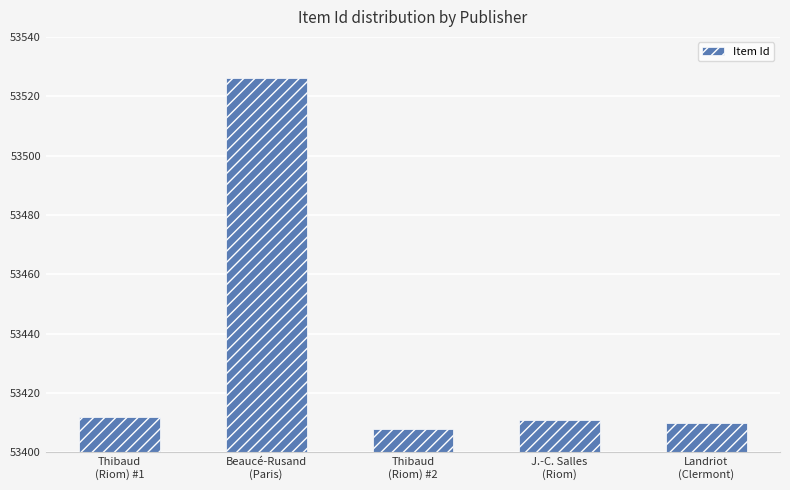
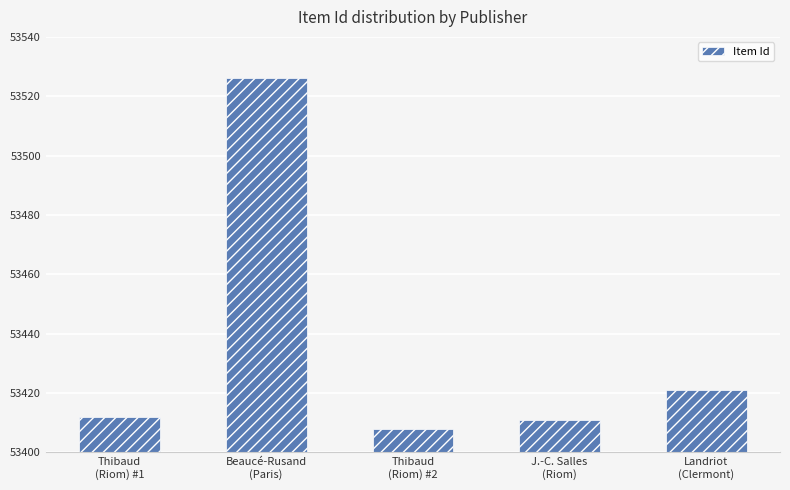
Landriot (Clermont): 53410 -> 53421
